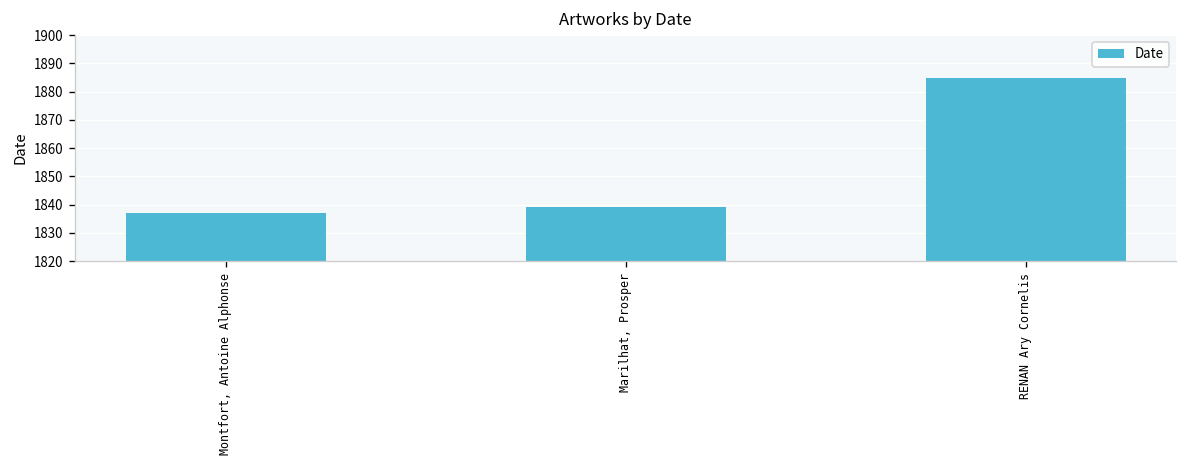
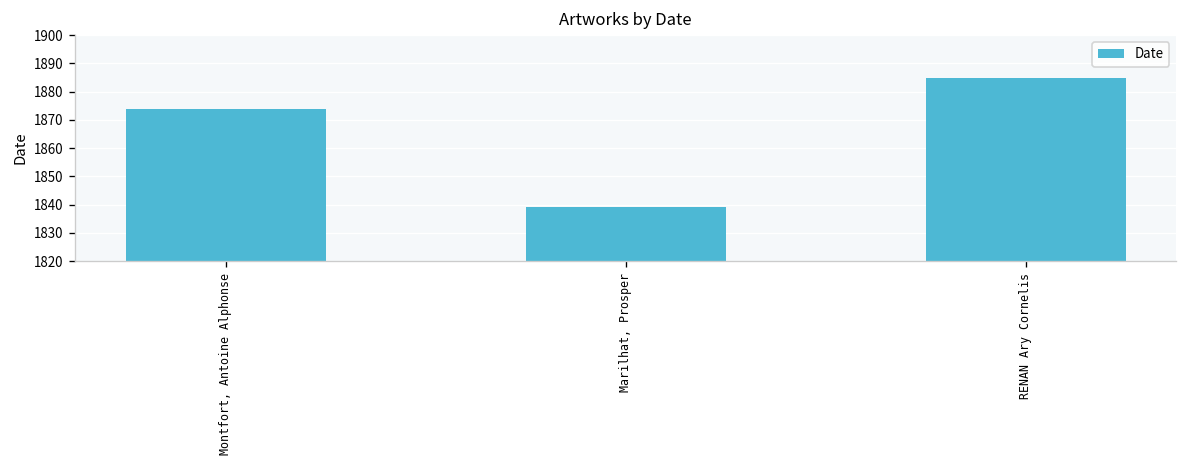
Montfort, Antoine Alphonse: 1837 -> 1874
